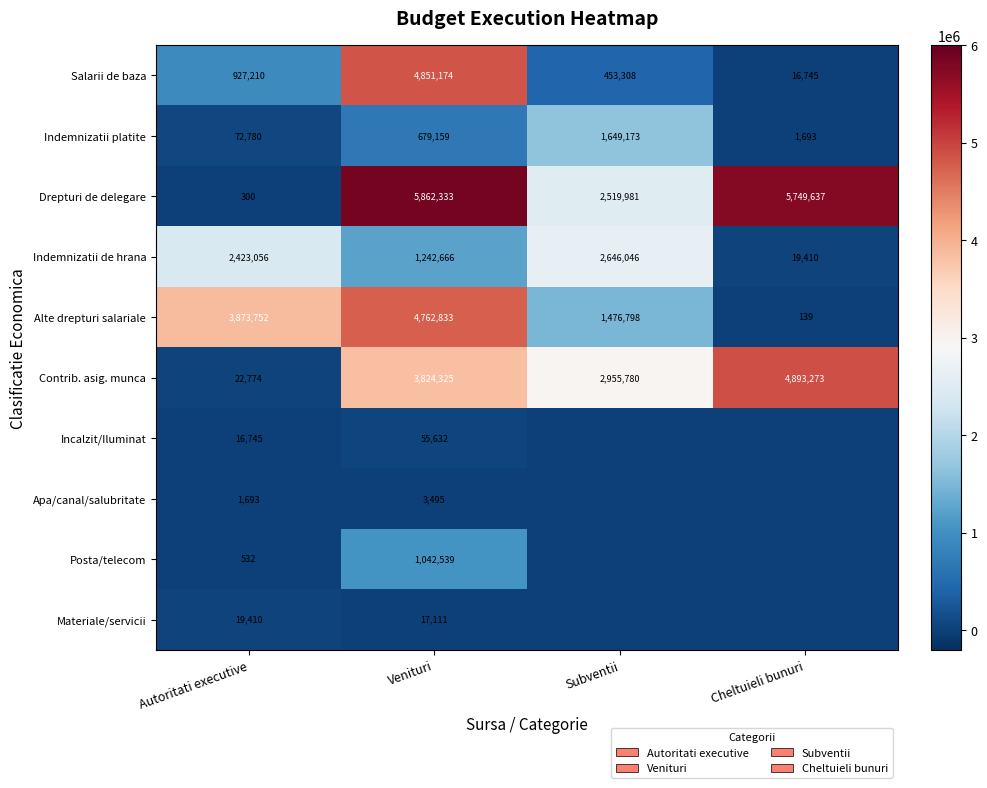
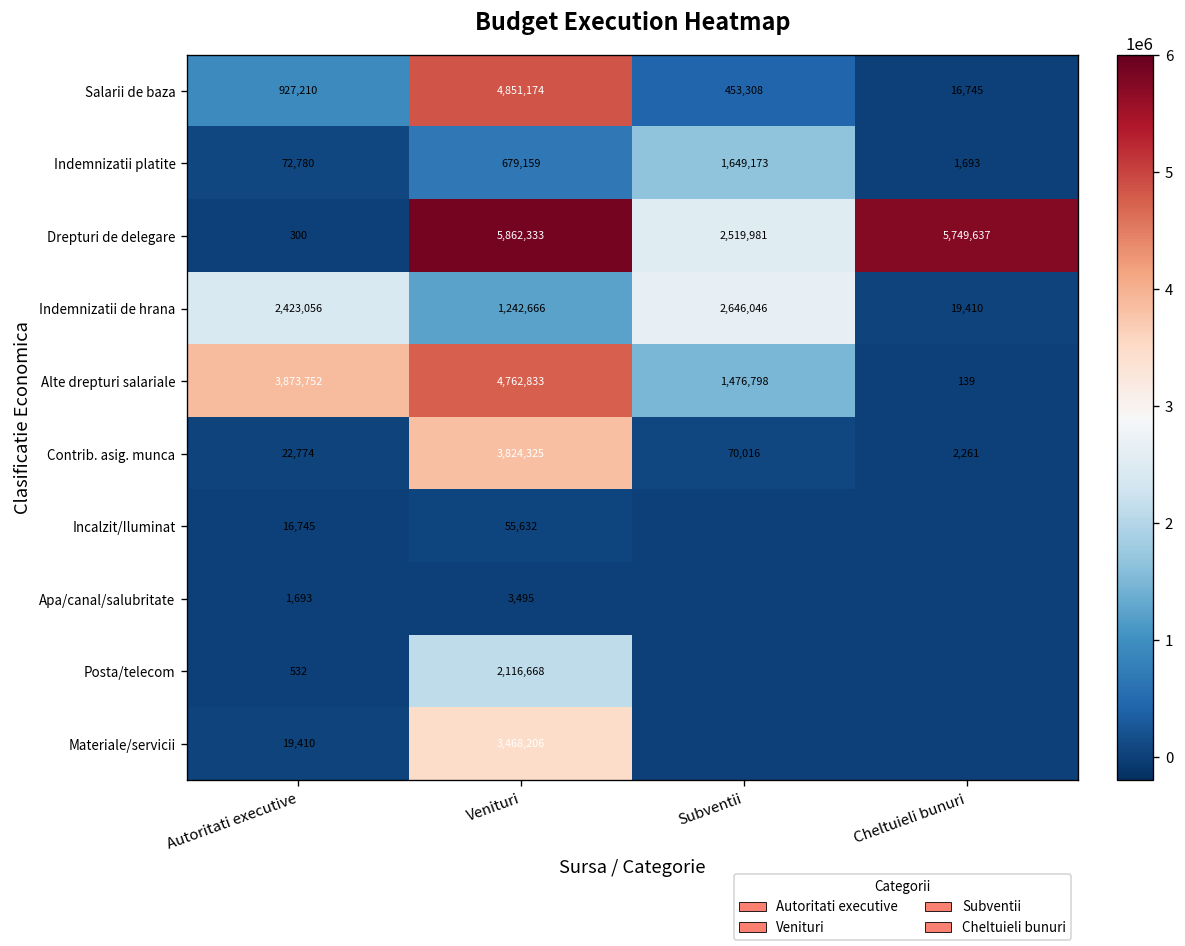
Contrib. asig. munca, Subventii: 2,955,780 -> 70,016
Contrib. asig. munca, Cheltuieli bunuri: 4,893,273 -> 2,261
Posta/telecom, Venituri: 1,042,539 -> 2,116,668
Materiale/servicii, Venituri: 17,111 -> 3,468,206
